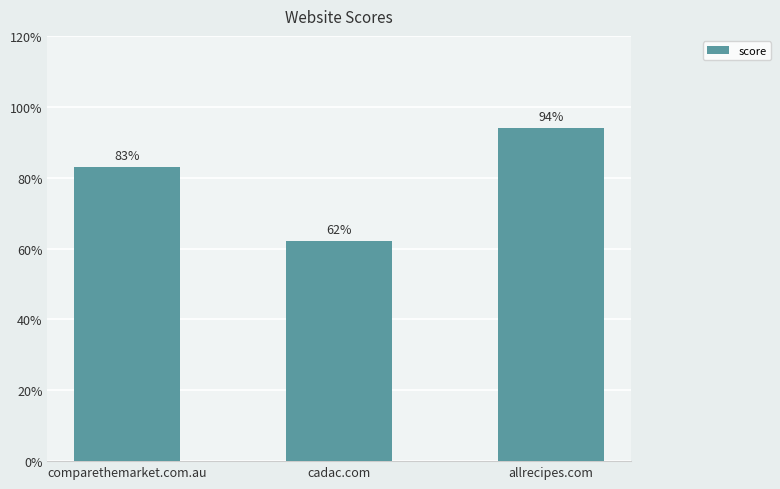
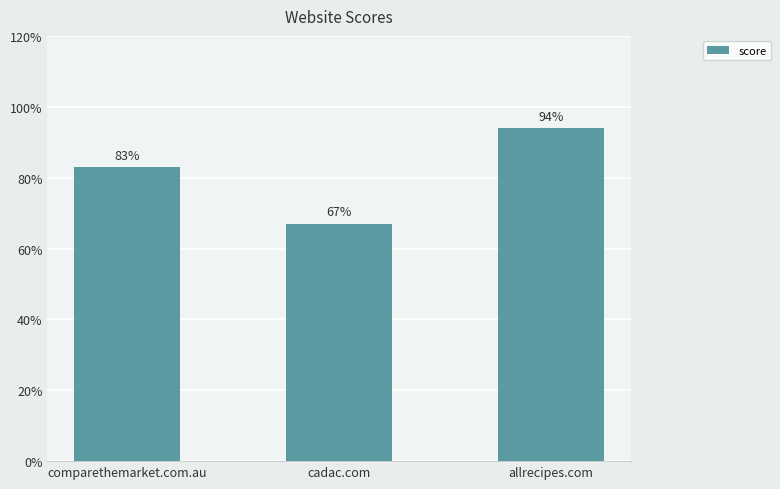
cadac.com: 62% -> 67%
